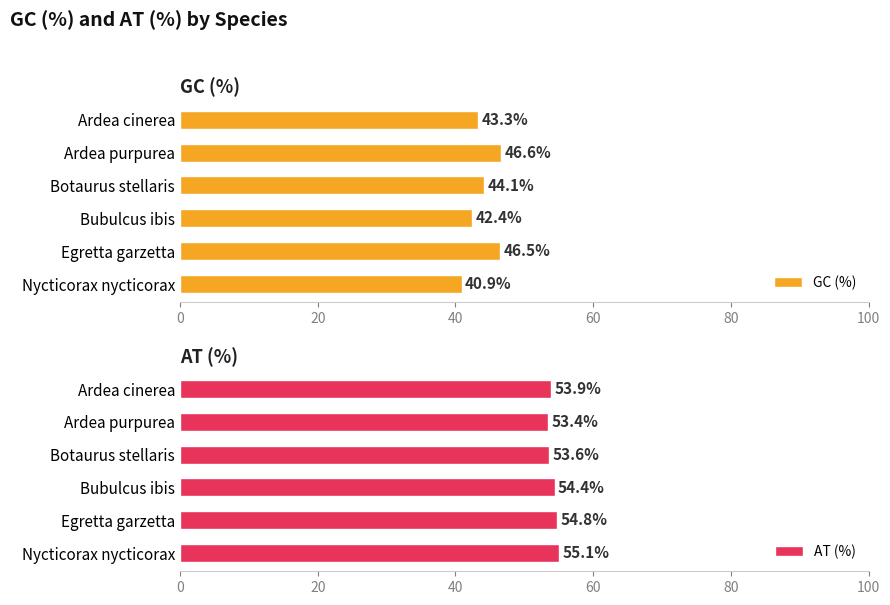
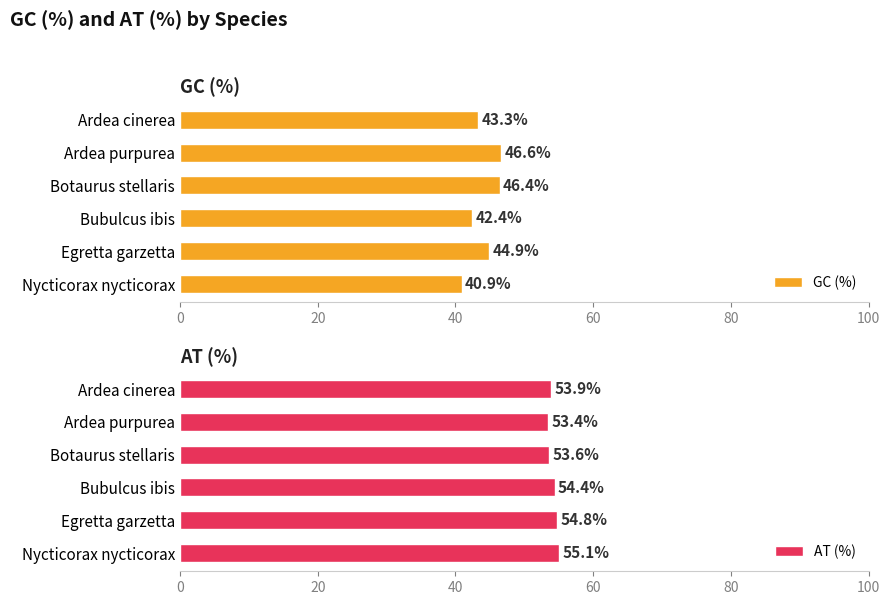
GC (%), Botaurus stellaris: 44.1% -> 46.4%
GC (%), Egretta garzetta: 46.5% -> 44.9%
